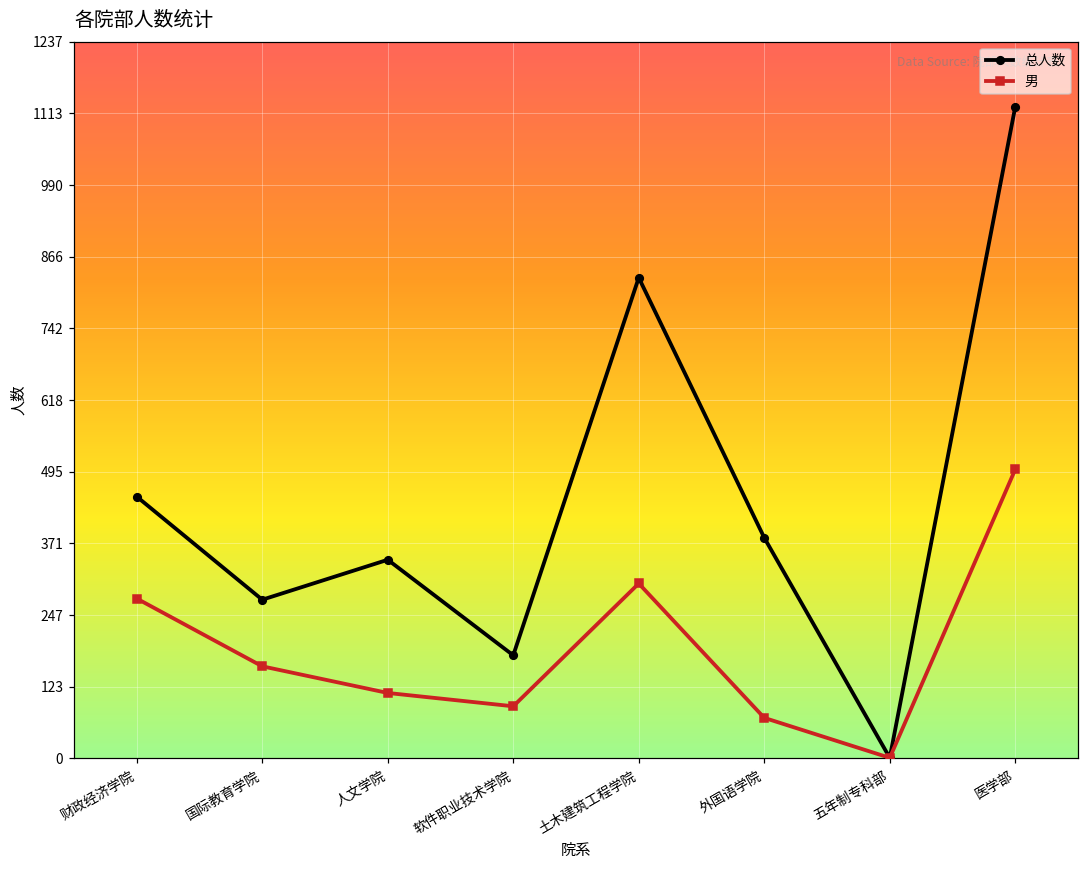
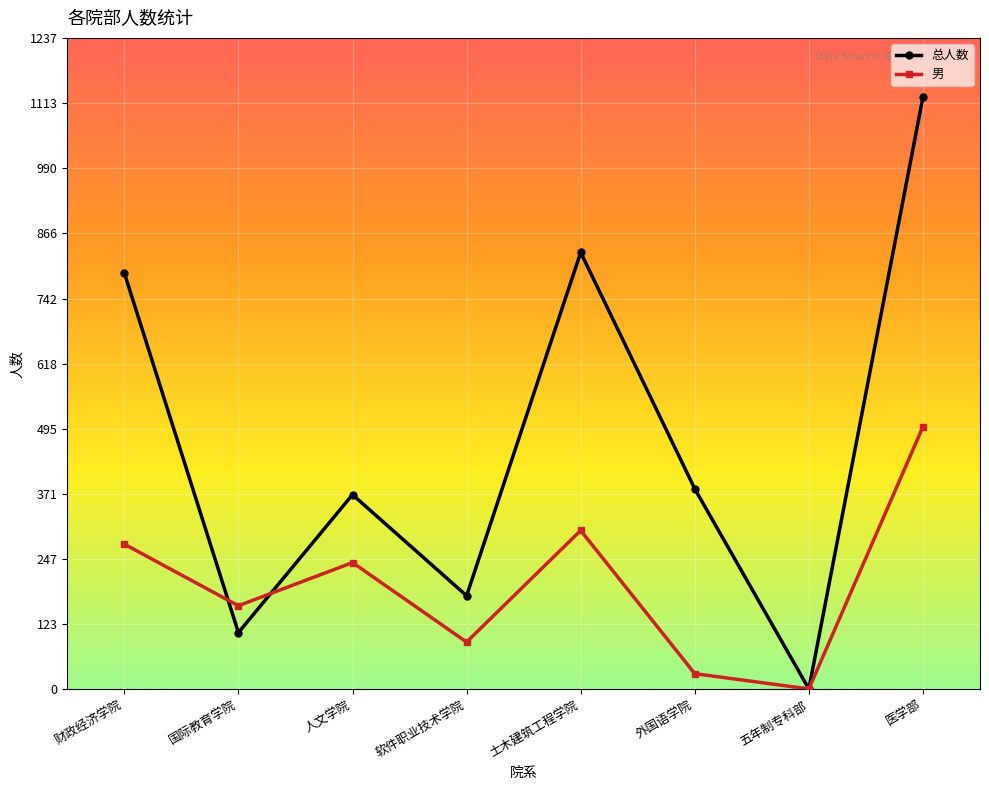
总人数, 财政经济学院: 450 -> 790
总人数, 国际教育学院: 270 -> 110
总人数, 人文学院: 340 -> 370
男, 人文学院: 110 -> 240
男, 外国语学院: 70 -> 30
